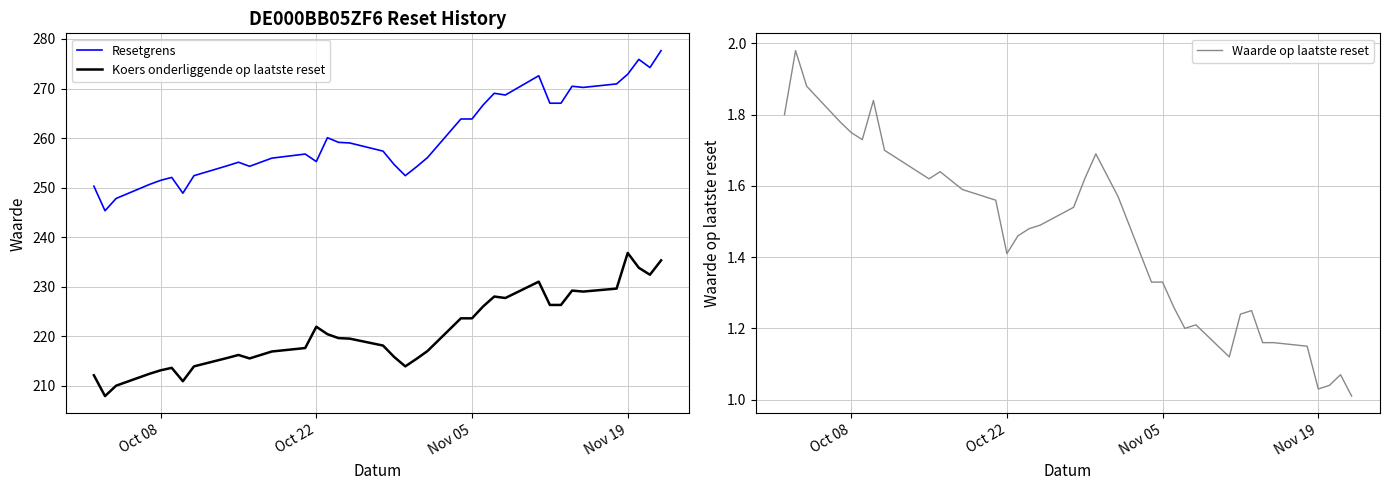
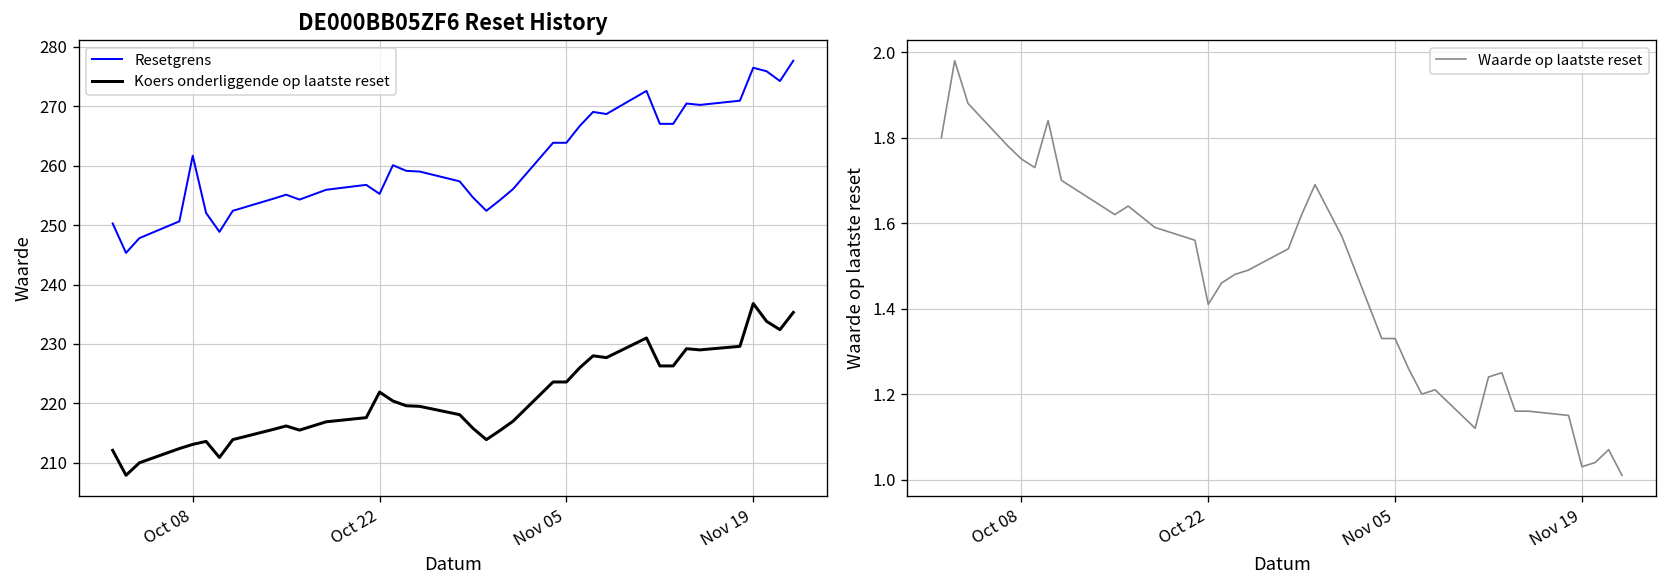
DE000BB05ZF6 Reset History, Resetgrens, Oct 08: 251 -> 262
DE000BB05ZF6 Reset History, Resetgrens, Nov 19: 273 -> 276
